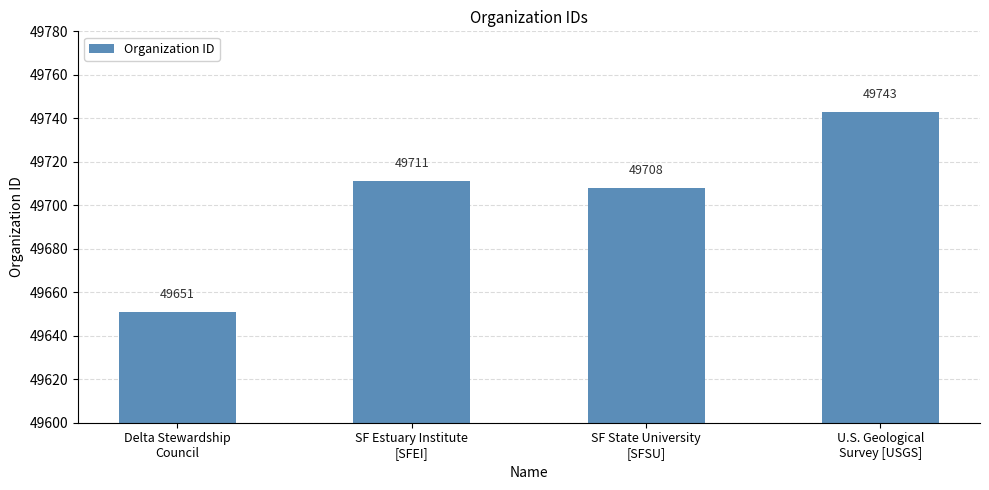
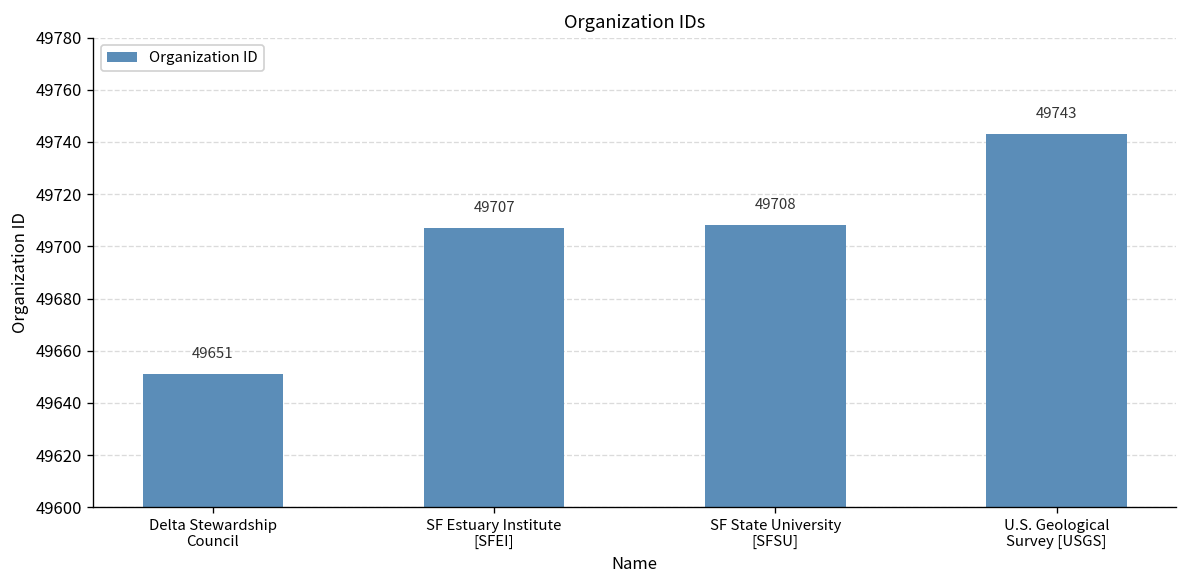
SF Estuary Institute [SFEI]: 49711 -> 49707
